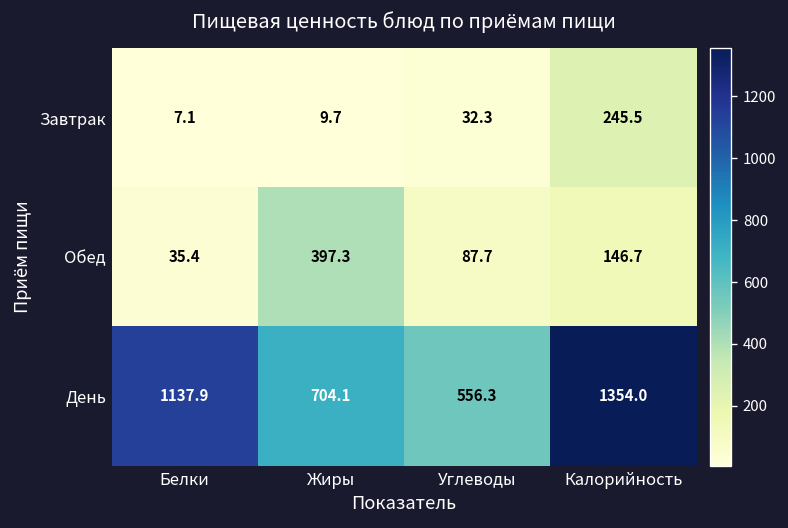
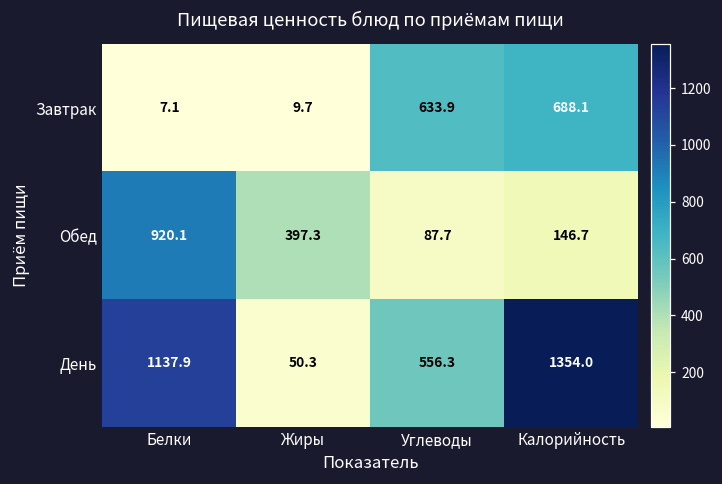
Завтрак, Углеводы: 32.3 -> 633.9
Завтрак, Калорийность: 245.5 -> 688.1
Обед, Белки: 35.4 -> 920.1
День, Жиры: 704.1 -> 50.3
